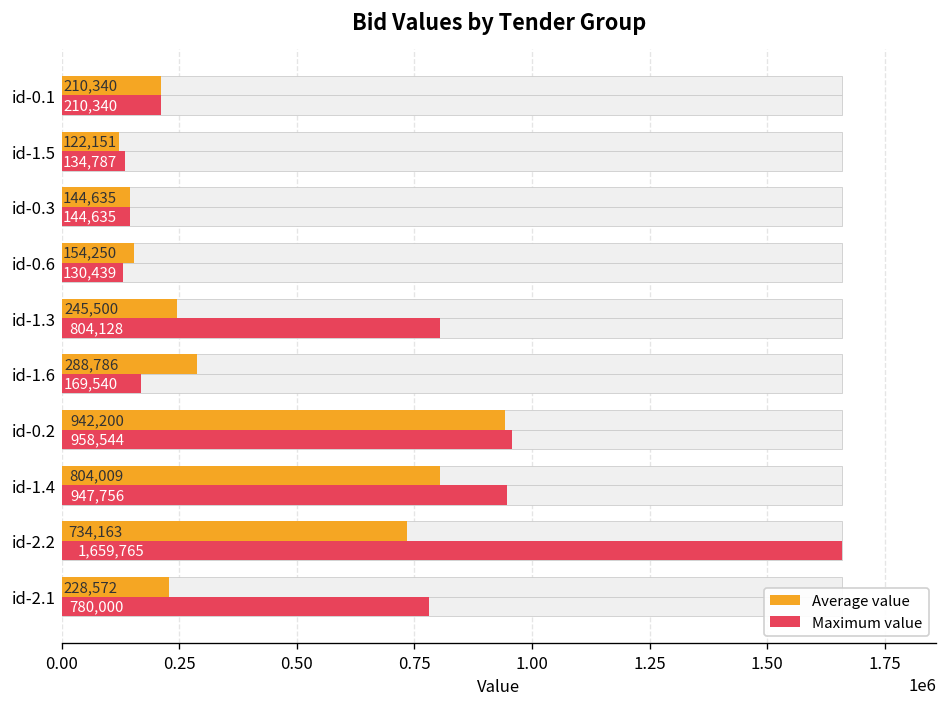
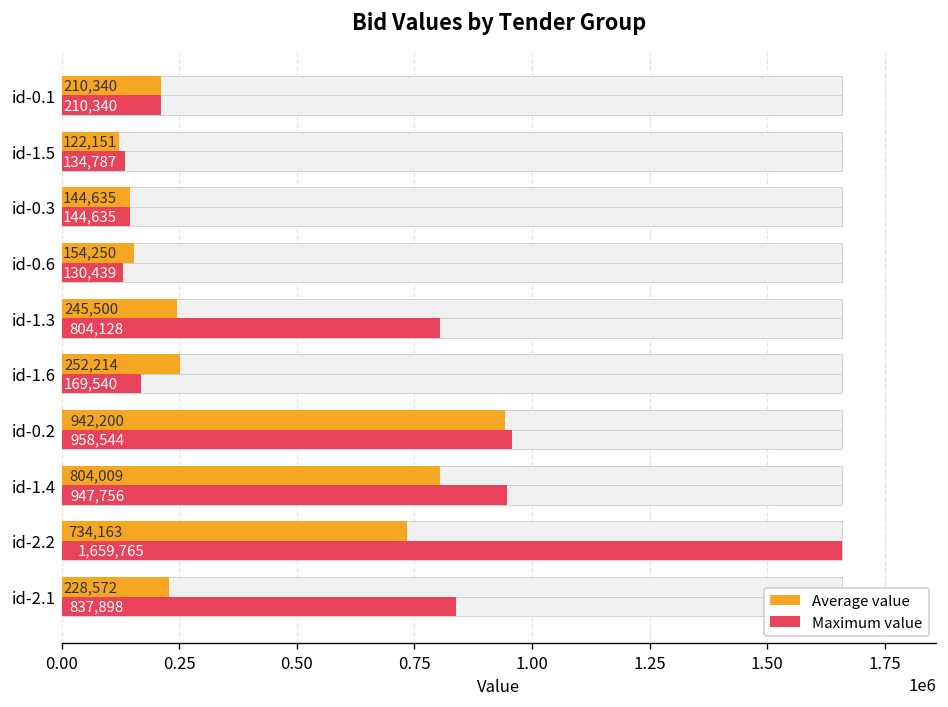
Average value, id-1.6: 288,786 -> 252,214
Maximum value, id-2.1: 780,000 -> 837,898
